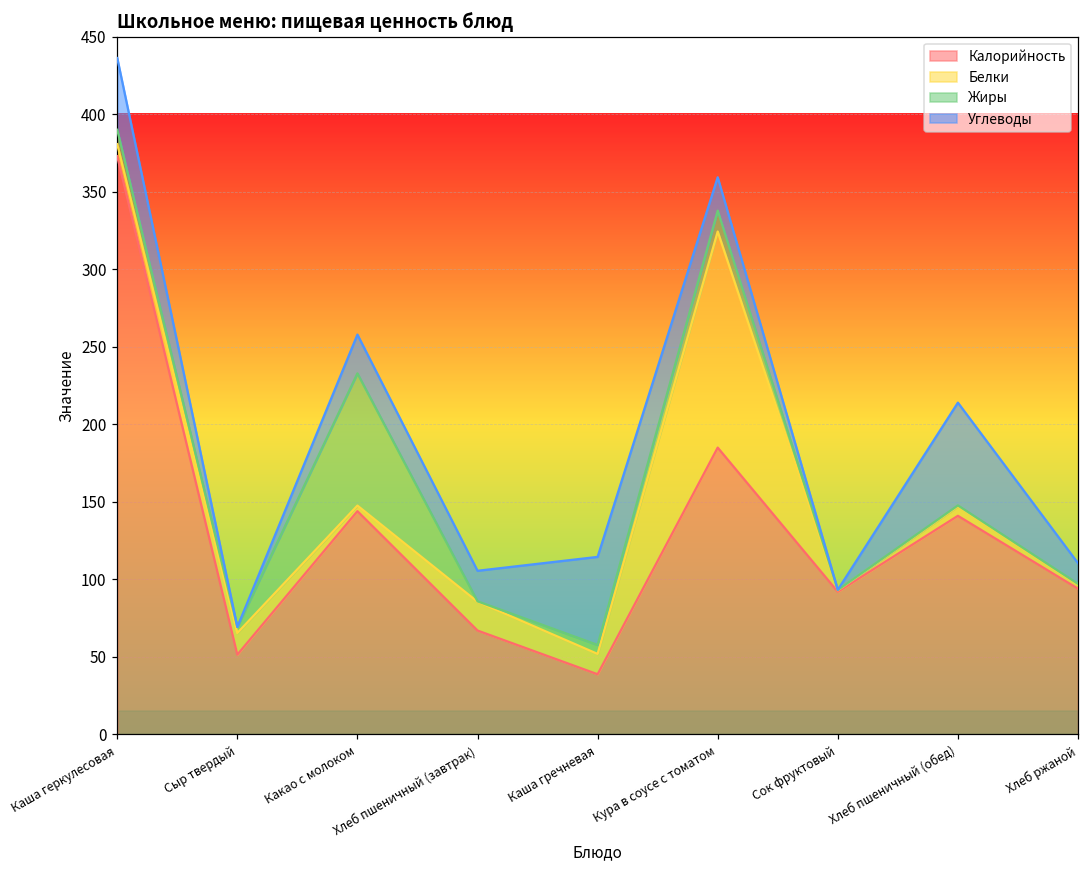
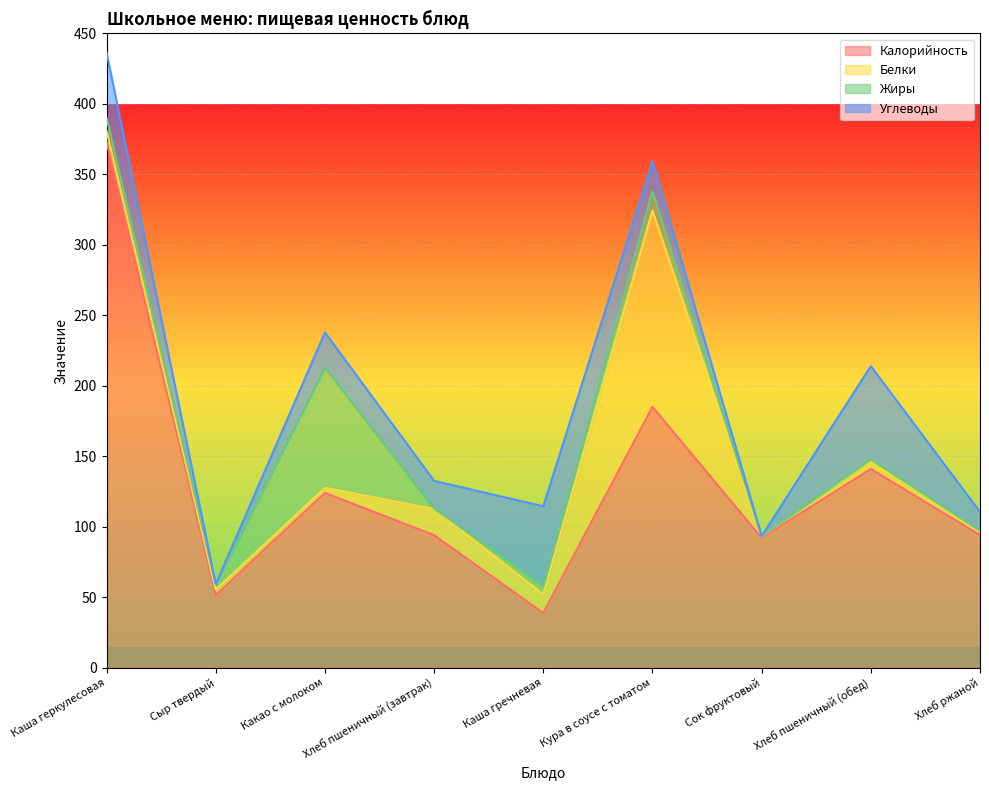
Белки, Сыр твердый: 14 -> 4
Калорийность, Какао с молоком: 144 -> 124
Калорийность, Хлеб пшеничный (завтрак): 67 -> 94
